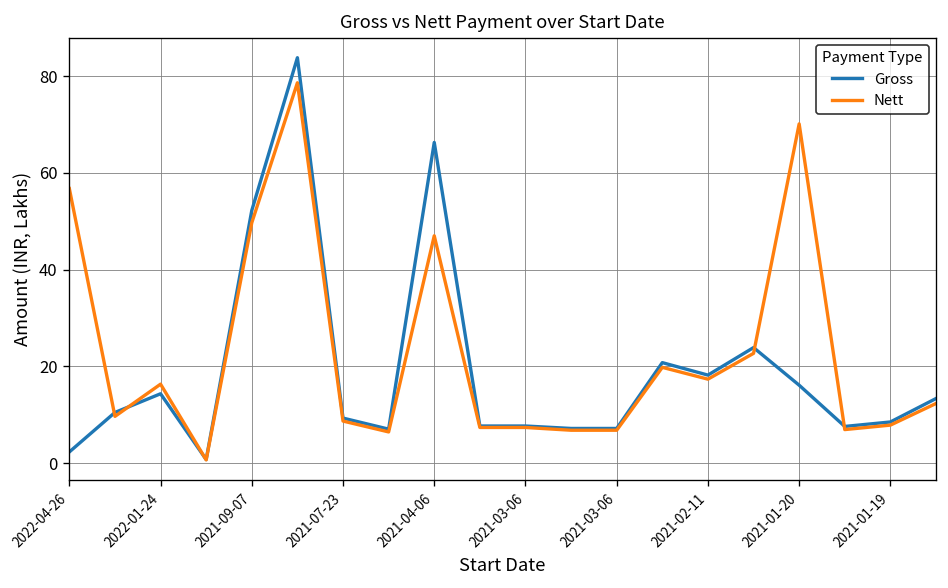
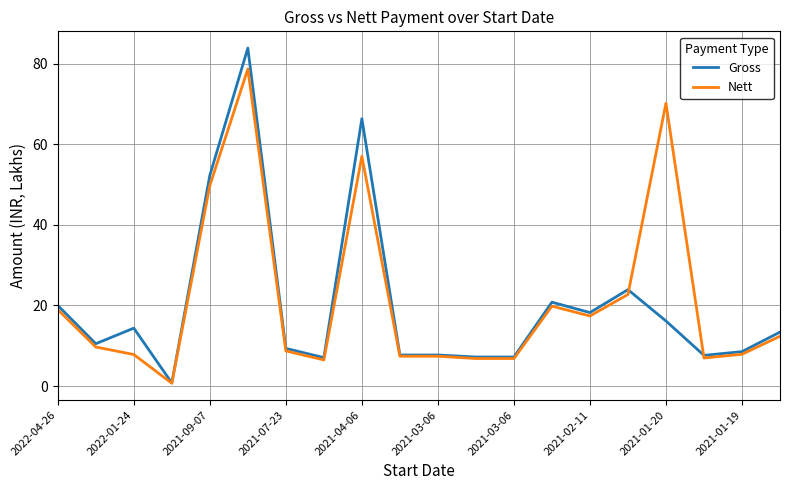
Gross, 2022-04-26: 2 -> 20
Nett, 2022-04-26: 57 -> 19
Nett, 2022-01-24: 16 -> 8
Nett, 2021-04-06: 47 -> 57
